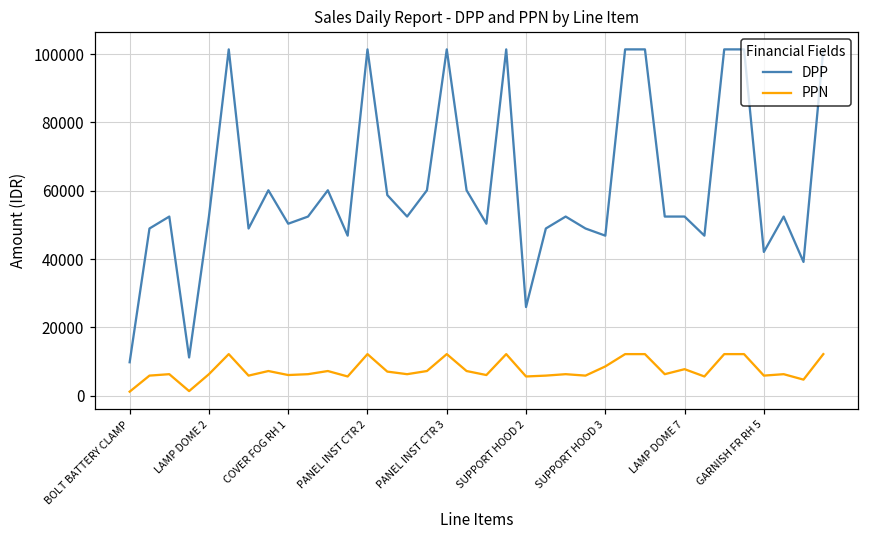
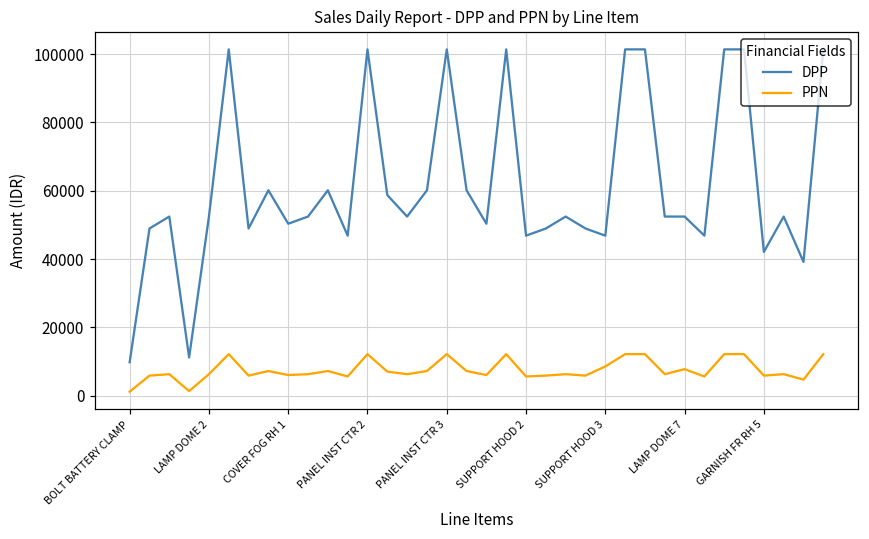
DPP, SUPPORT HOOD 2: 26000 -> 47000
